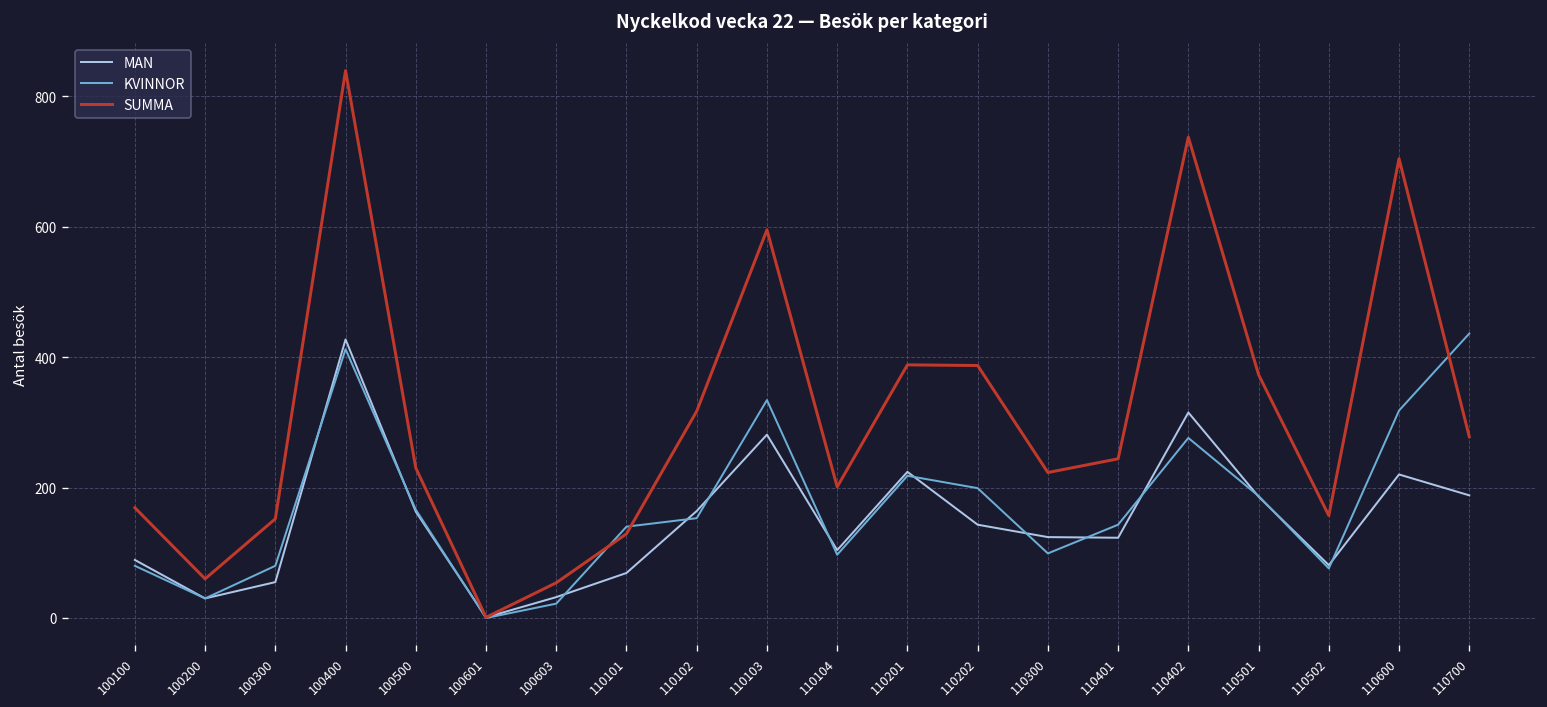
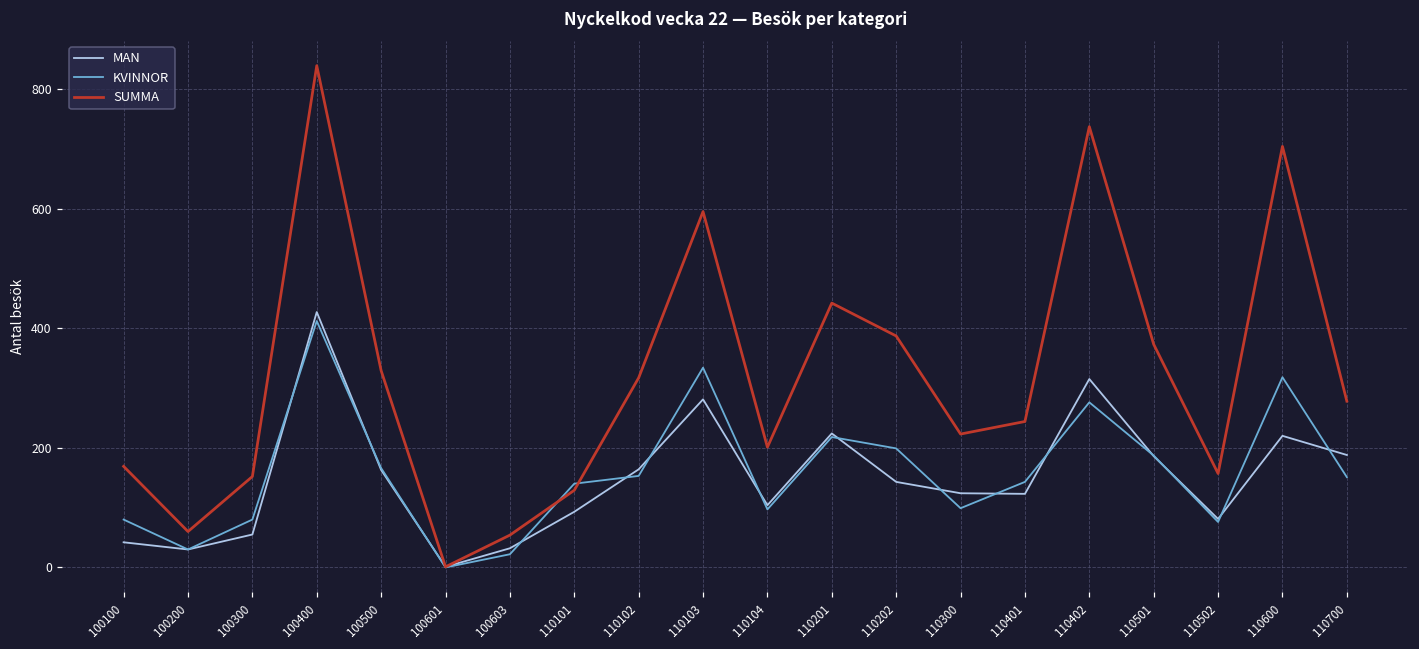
MAN, 100100: 90 -> 40
SUMMA, 100500: 230 -> 330
MAN, 110101: 70 -> 90
SUMMA, 110201: 390 -> 440
KVINNOR, 110700: 440 -> 150
